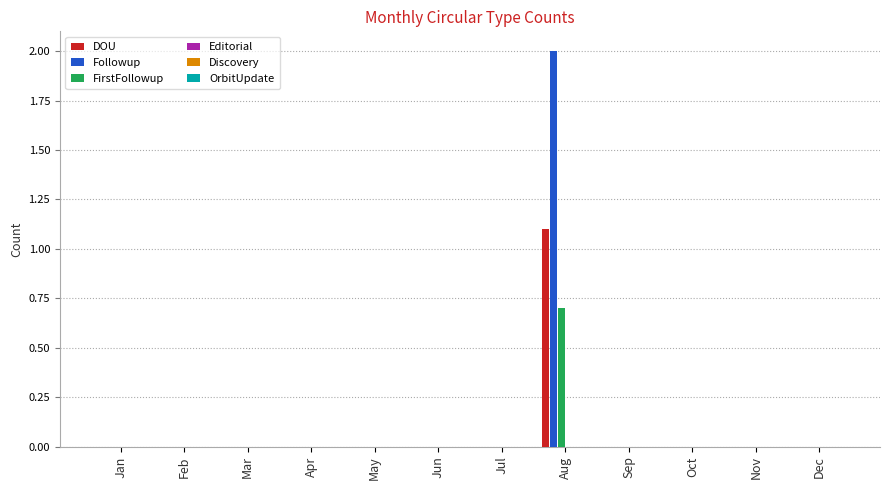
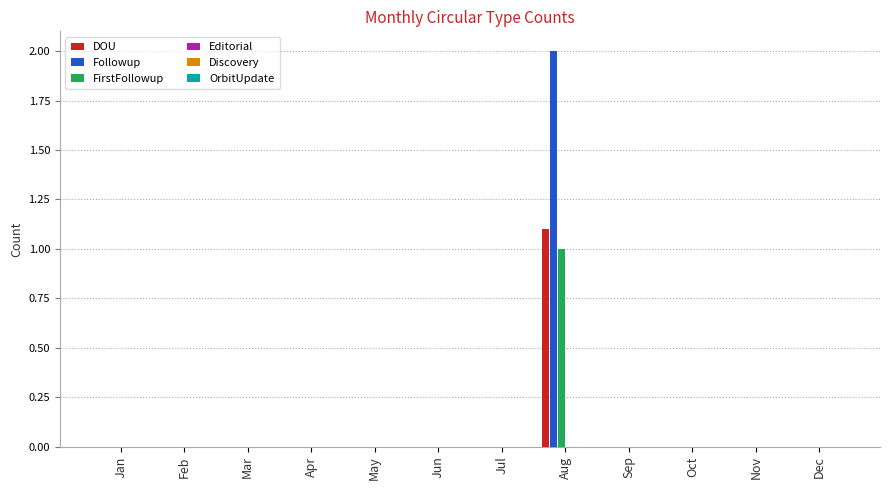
FirstFollowup, Aug: 0.7 -> 1.0
